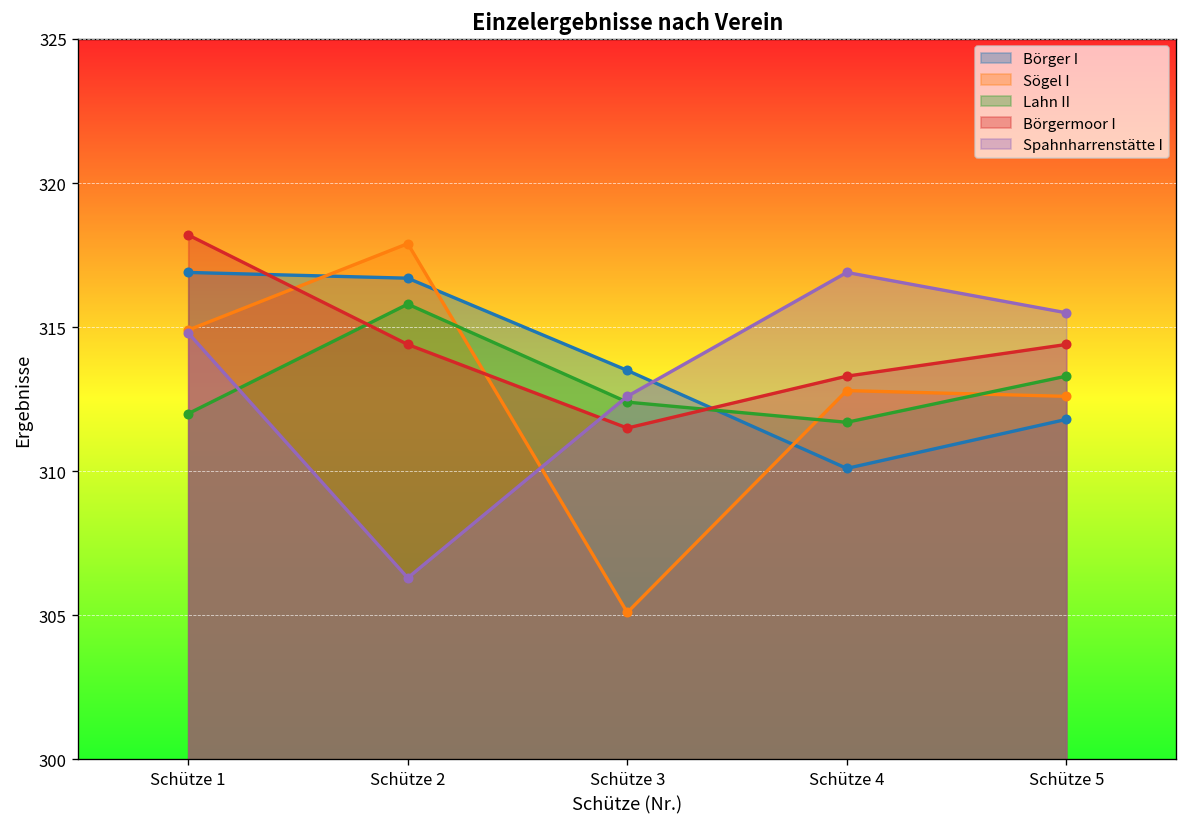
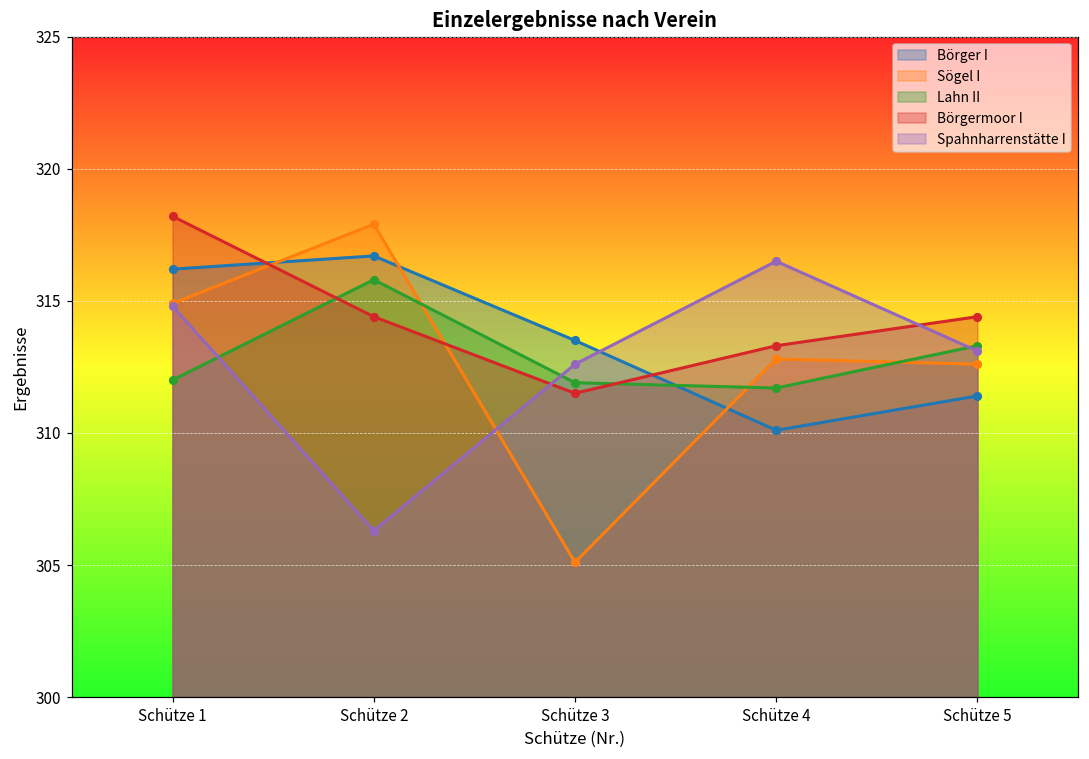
Börger I, Schütze 1: 316.9 -> 316.2
Lahn II, Schütze 3: 312.4 -> 311.9
Spahnharrenstätte I, Schütze 4: 316.9 -> 316.5
Börger I, Schütze 5: 311.8 -> 311.4
Spahnharrenstätte I, Schütze 5: 315.5 -> 313.1
